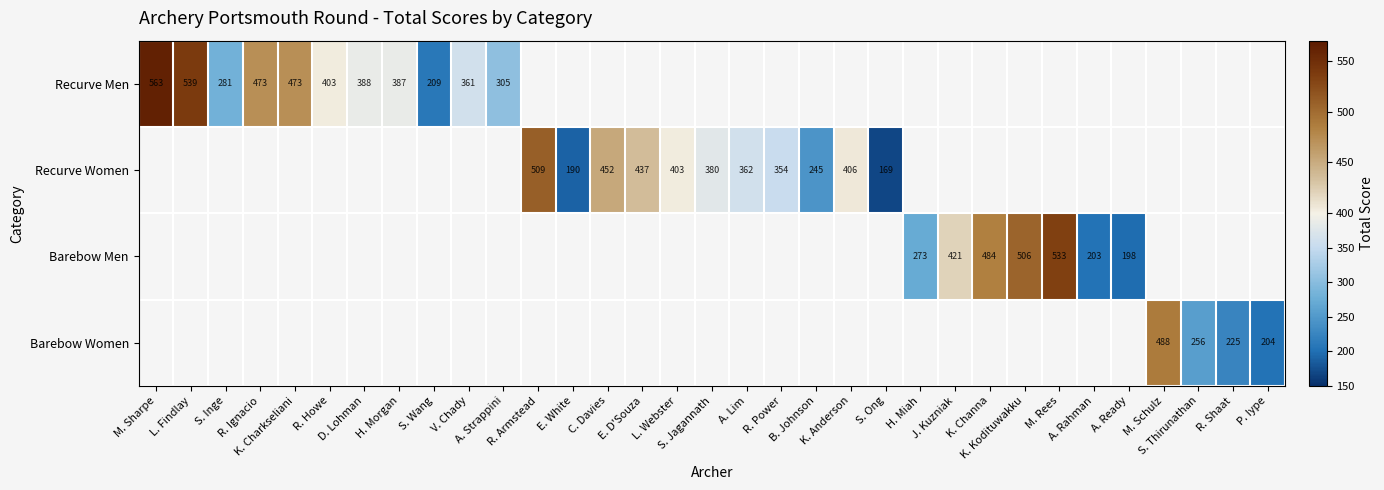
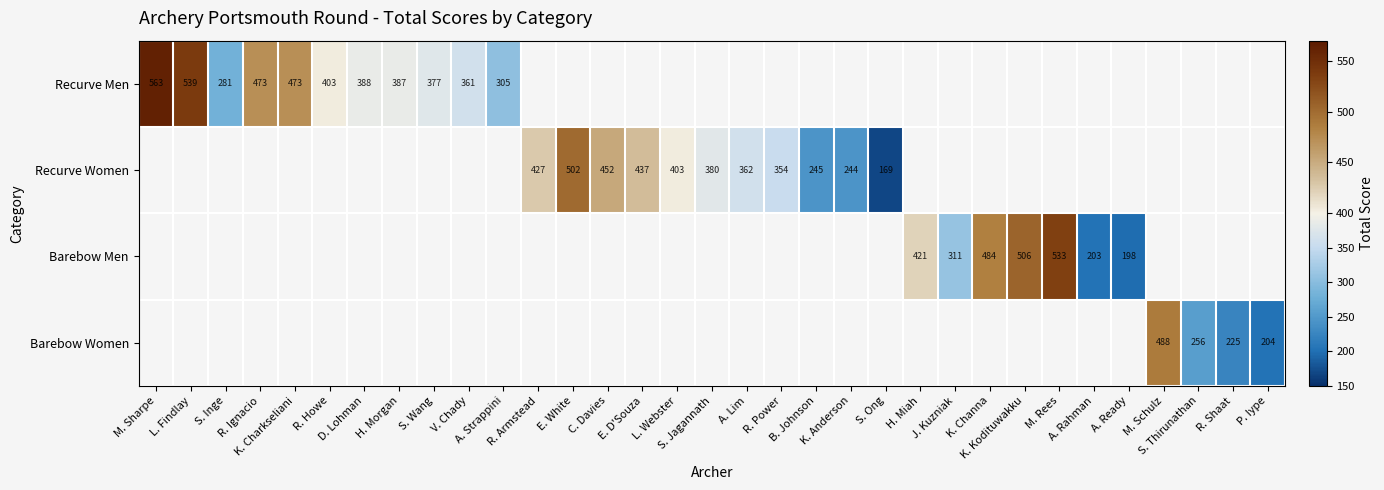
Recurve Men, S. Wang: 209 -> 377
Recurve Women, R. Armstead: 509 -> 427
Recurve Women, E. White: 190 -> 502
Recurve Women, K. Anderson: 406 -> 244
Barebow Men, H. Miah: 273 -> 421
Barebow Men, J. Kuzniak: 421 -> 311
